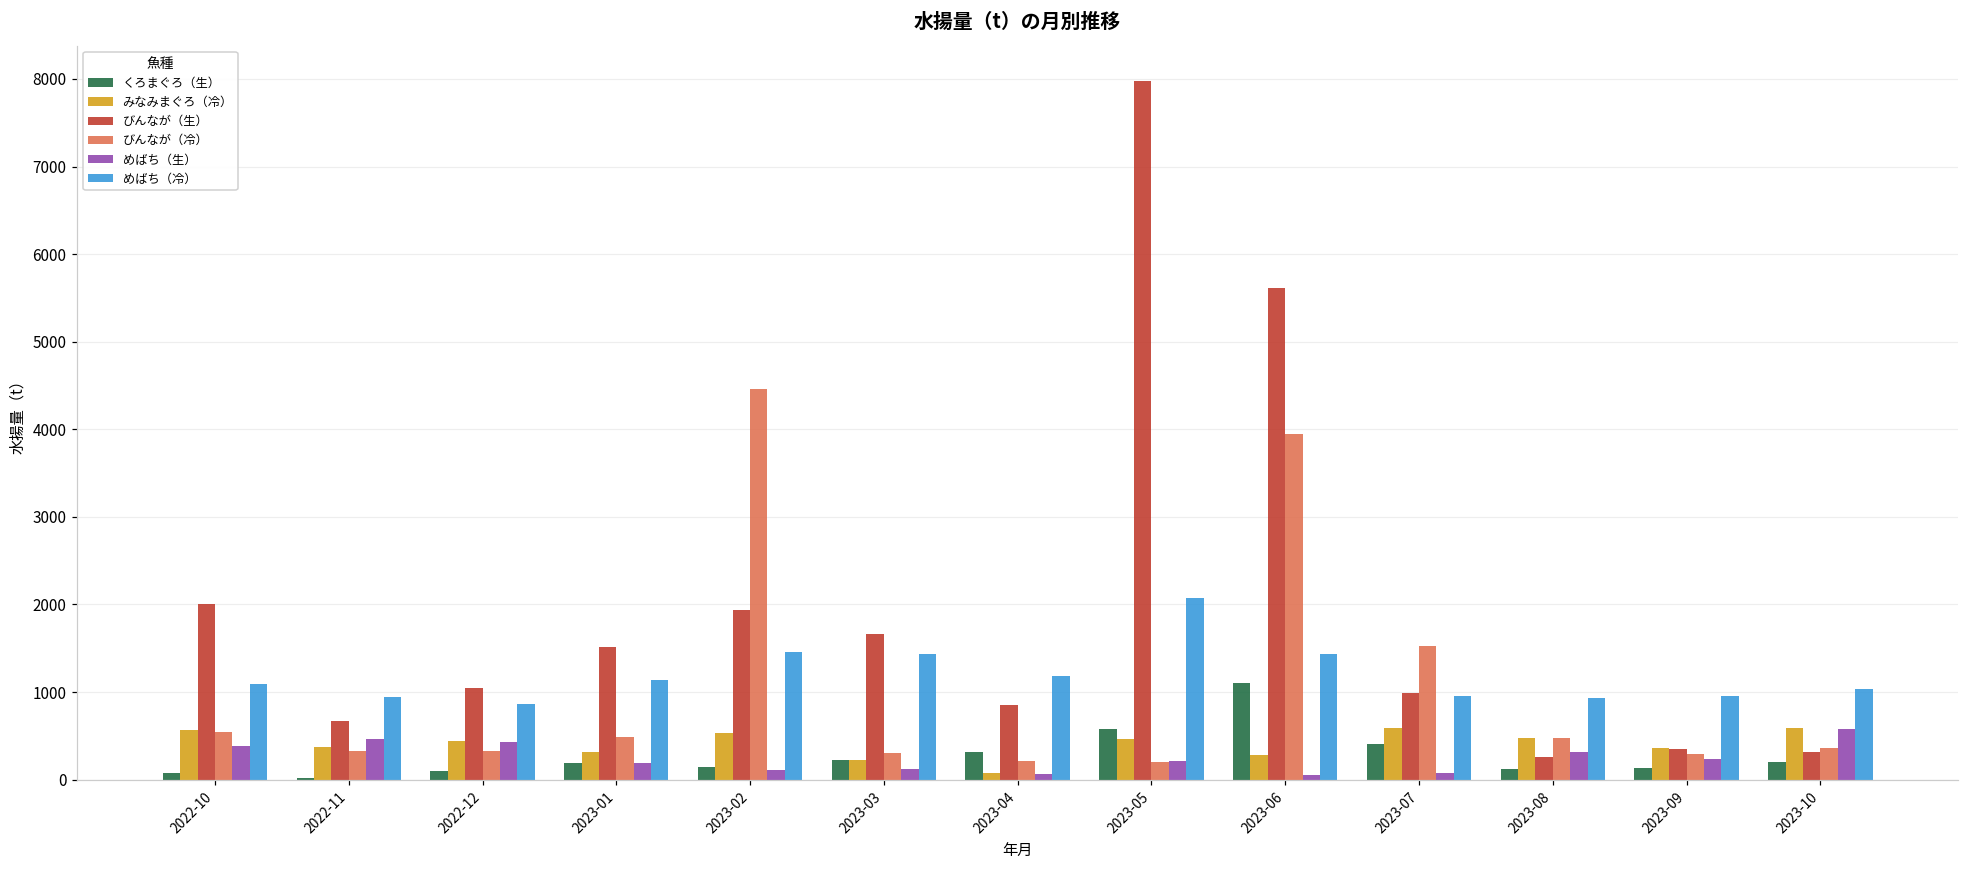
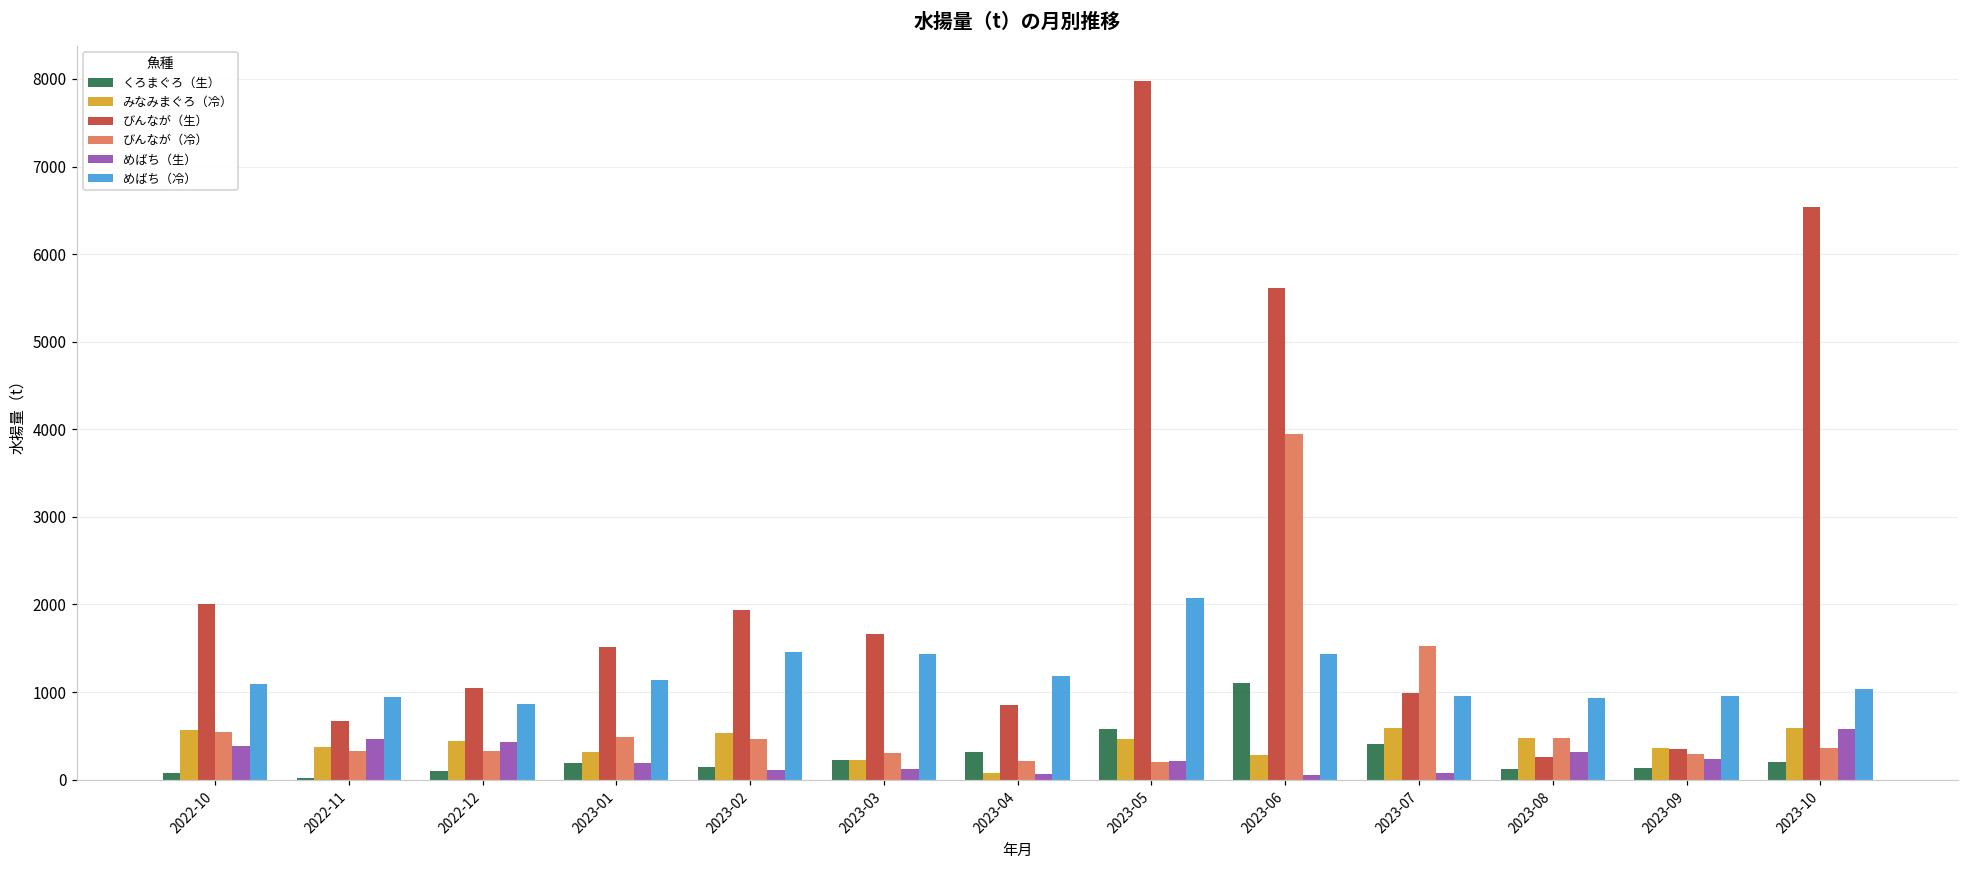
びんなが（冷）, 2023-02: 4500 -> 500
びんなが（生）, 2023-10: 300 -> 6500
